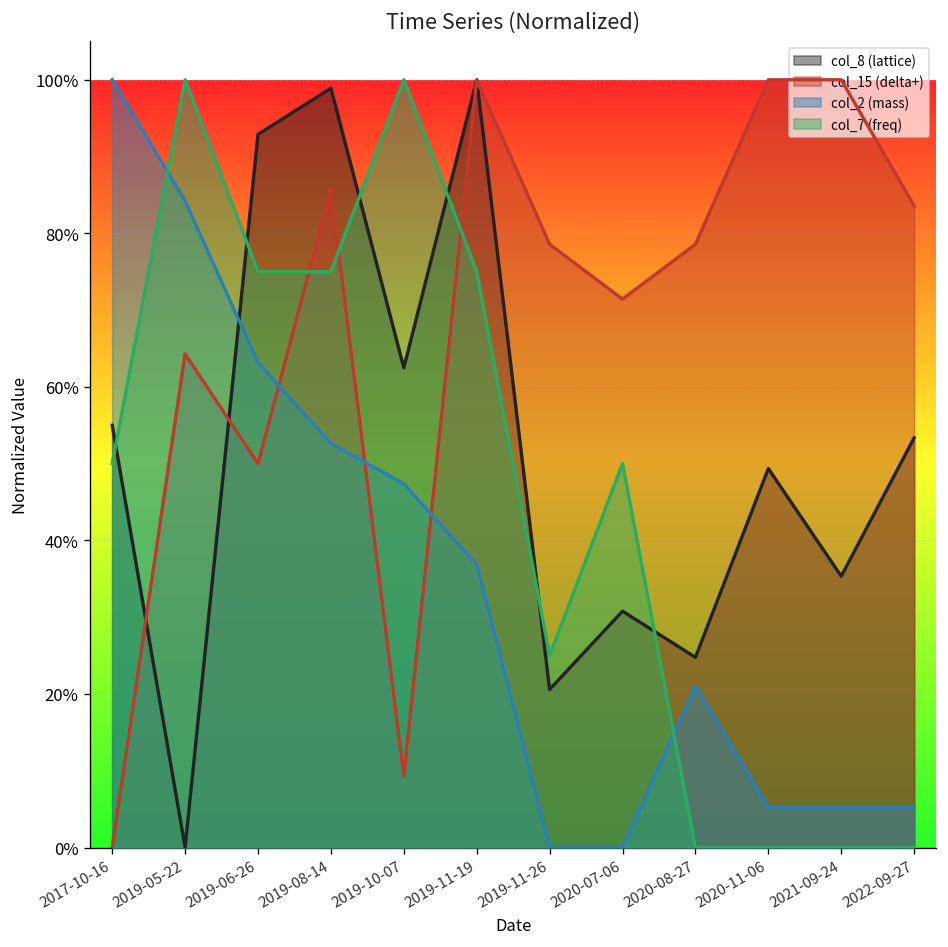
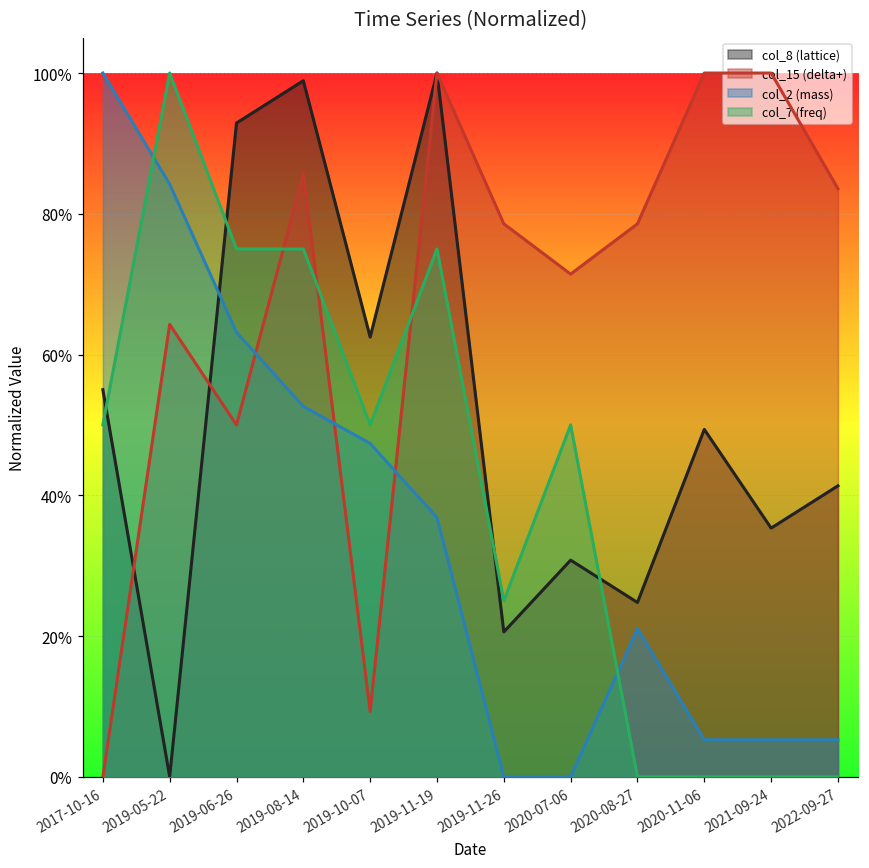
col_7 (freq), 2019-10-07: 100% -> 50%
col_8 (lattice), 2022-09-27: 53% -> 41%
